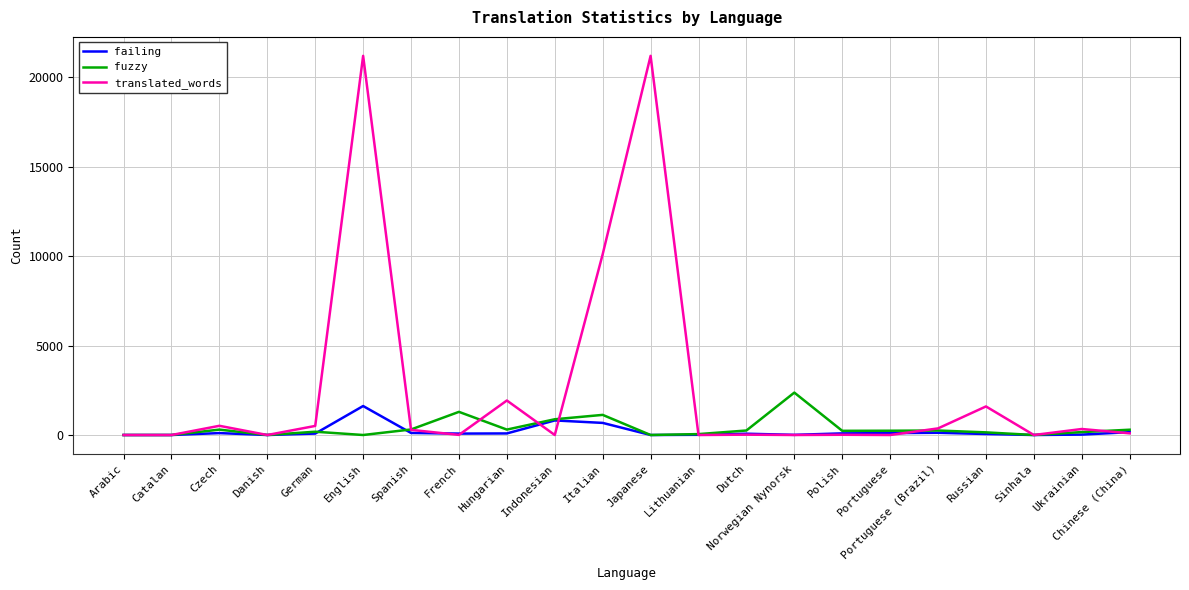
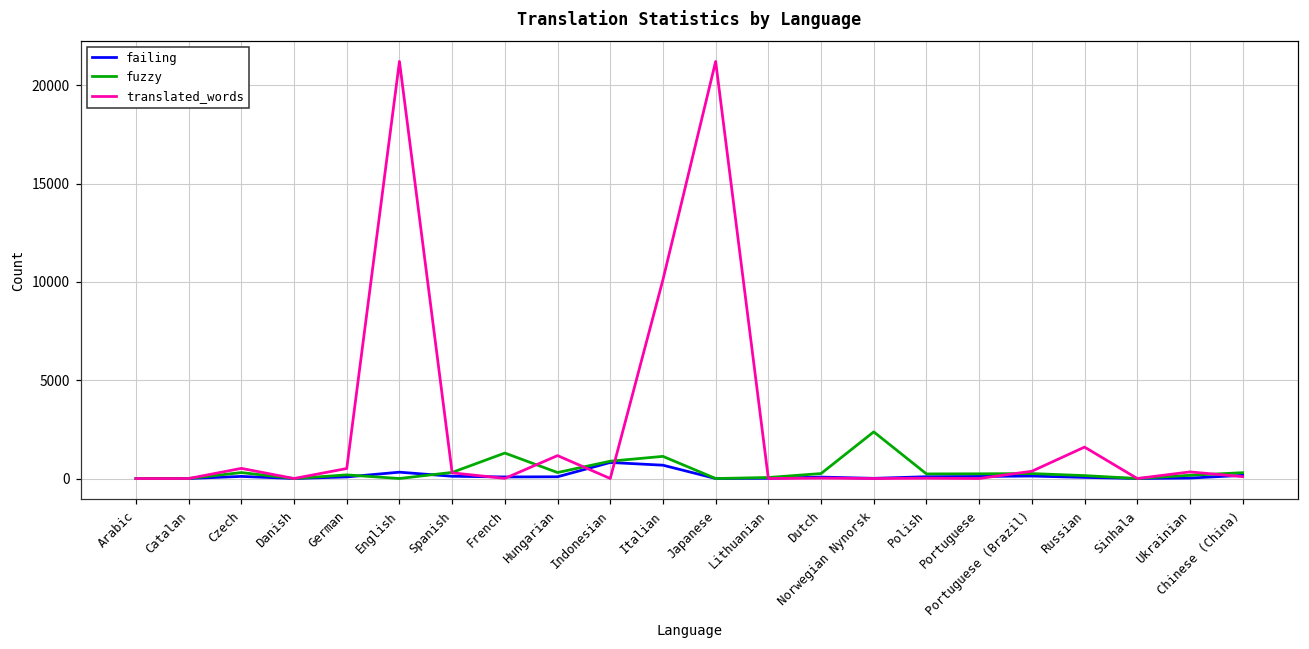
failing, English: 1600 -> 300
translated_words, Hungarian: 1900 -> 1200
